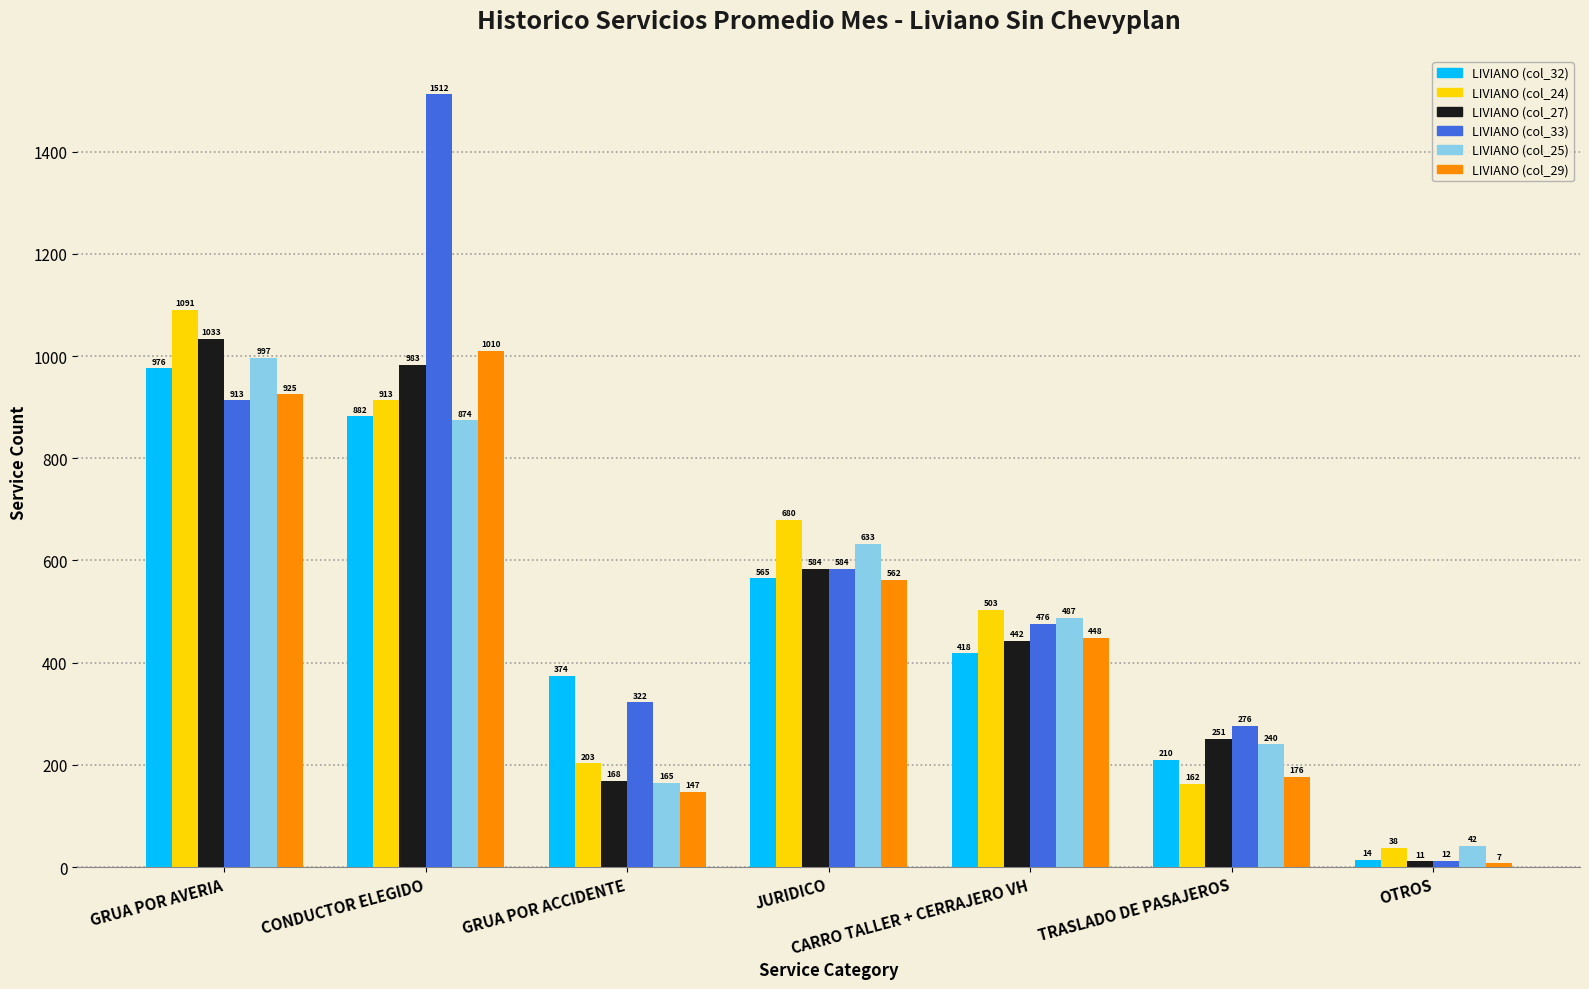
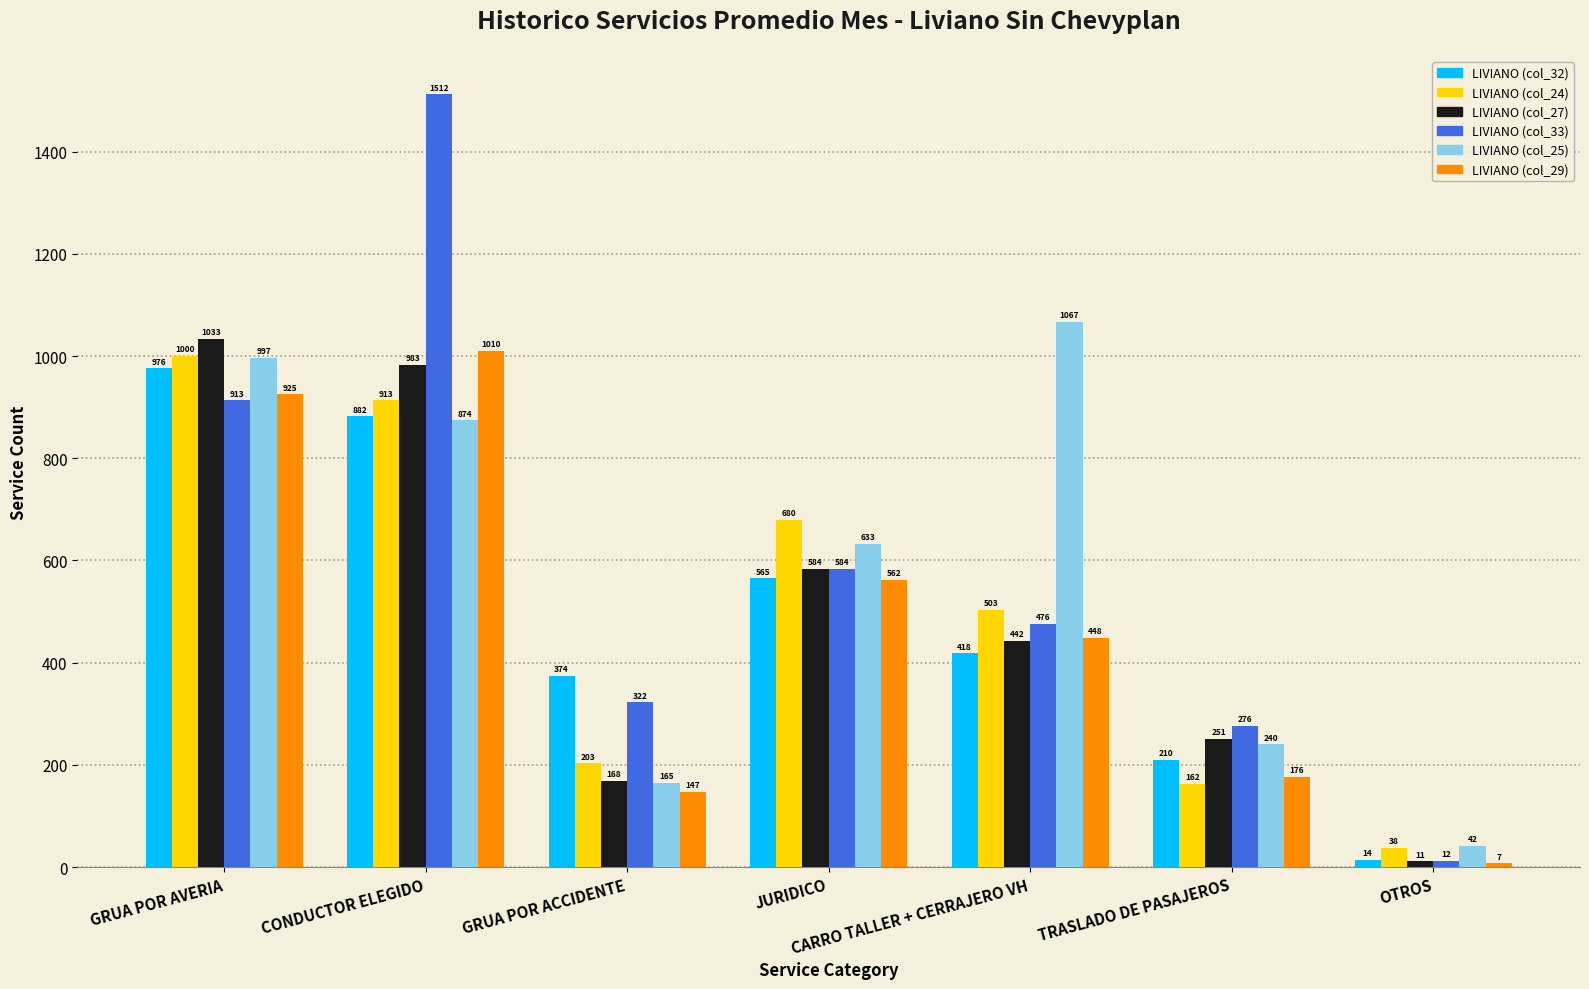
LIVIANO (col_24), GRUA POR AVERIA: 1091 -> 1000
LIVIANO (col_25), CARRO TALLER + CERRAJERO VH: 487 -> 1067
